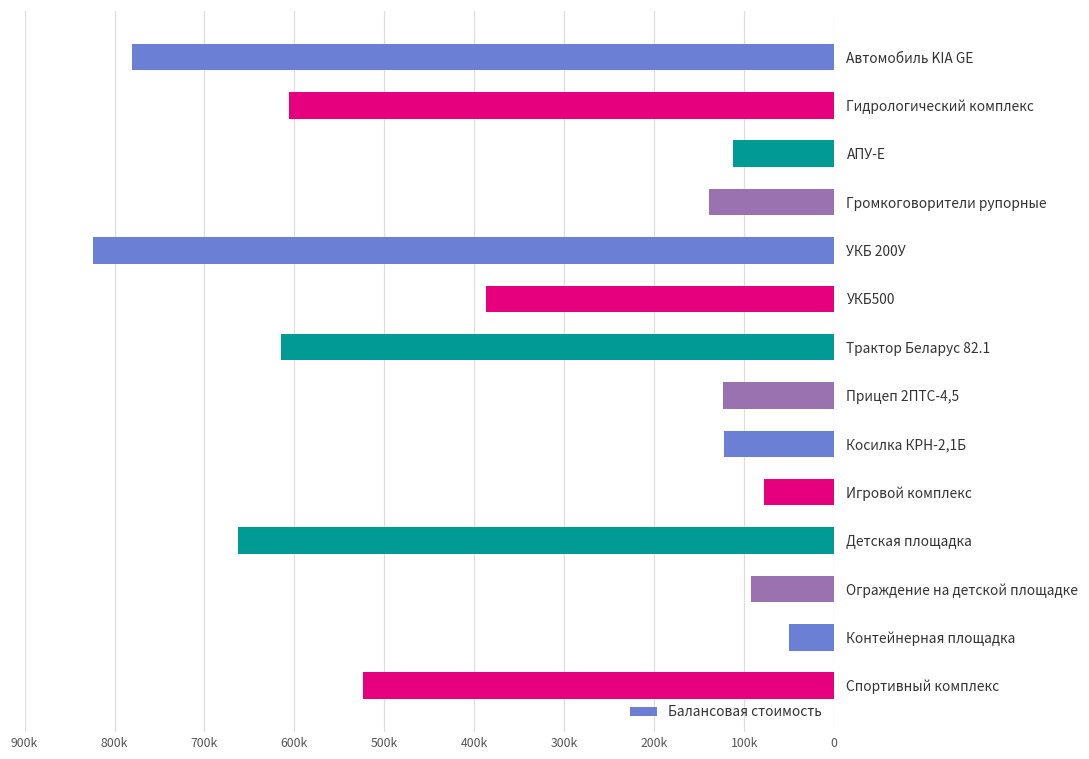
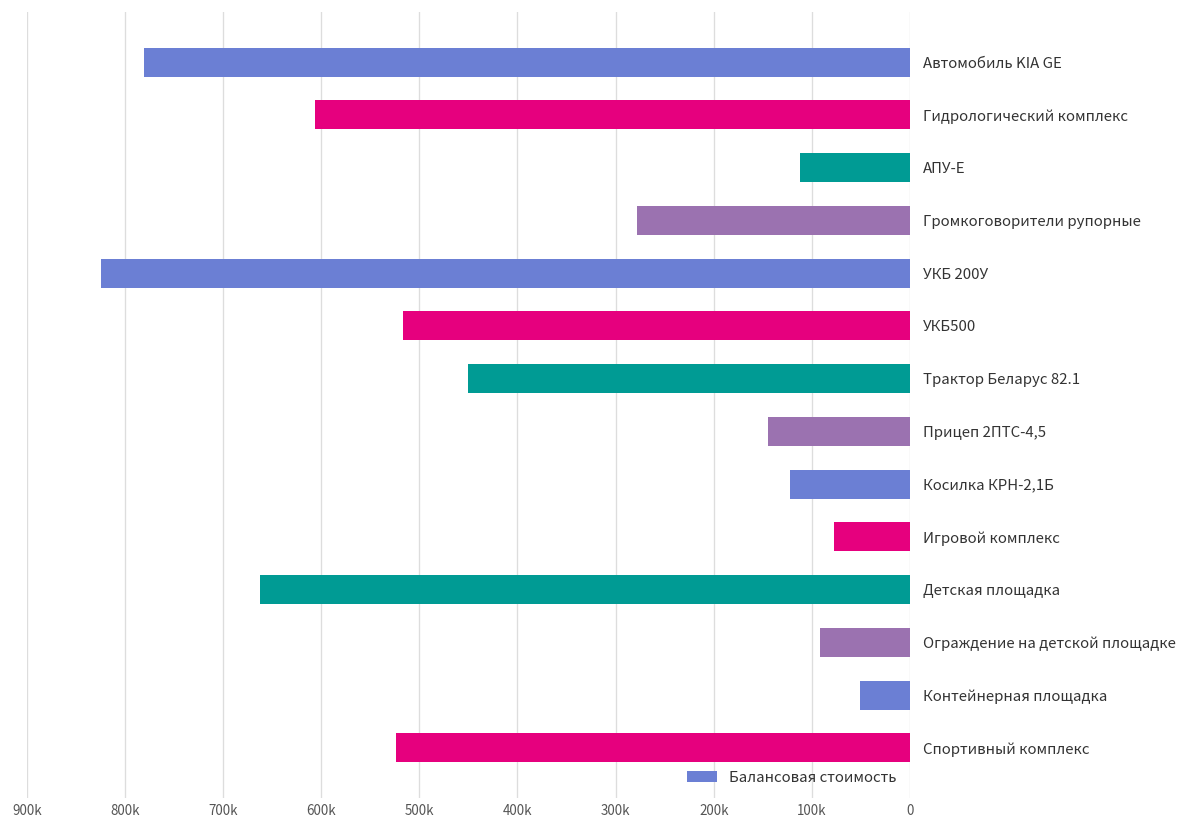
Громкоговорители рупорные: 140000 -> 280000
УКБ500: 390000 -> 520000
Трактор Беларус 82.1: 620000 -> 450000
Прицеп 2ПТС-4,5: 120000 -> 150000
